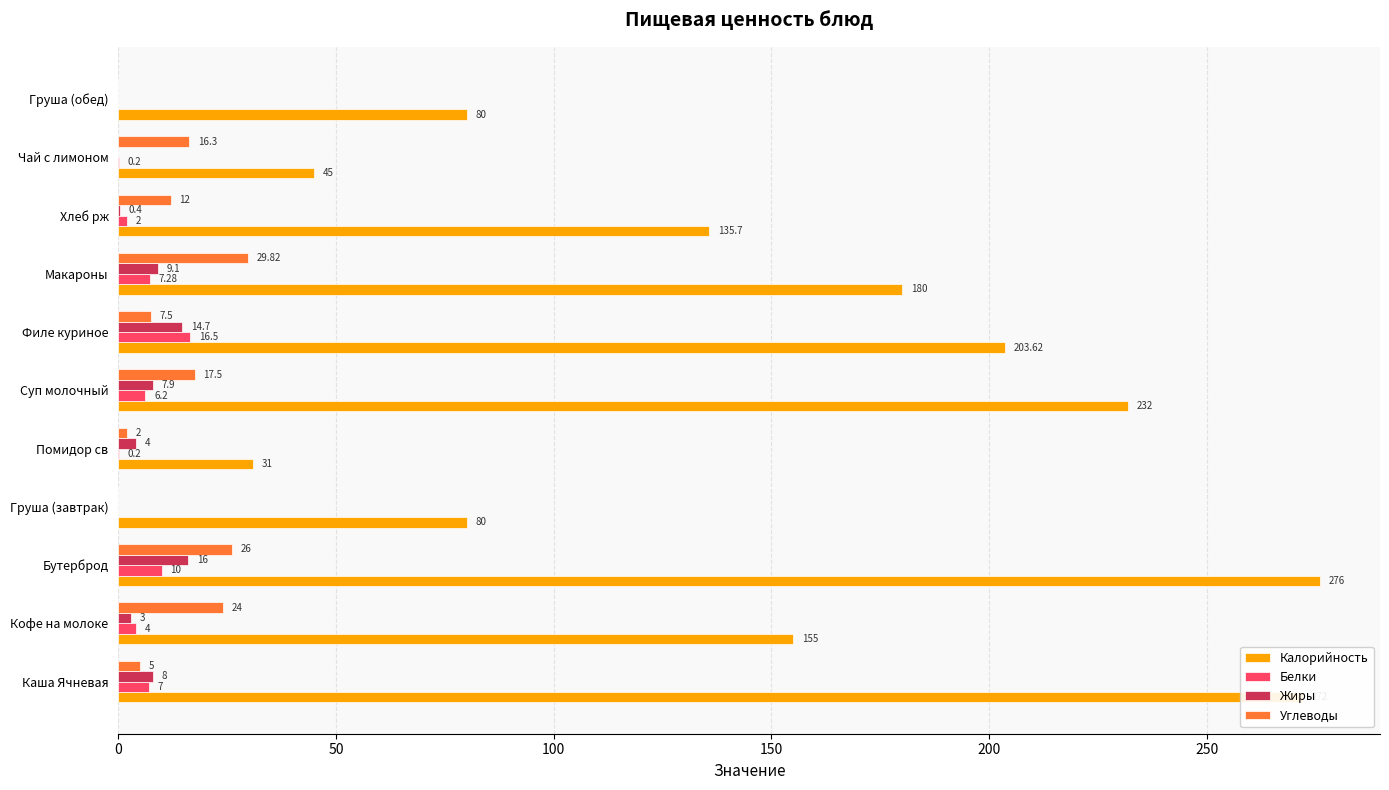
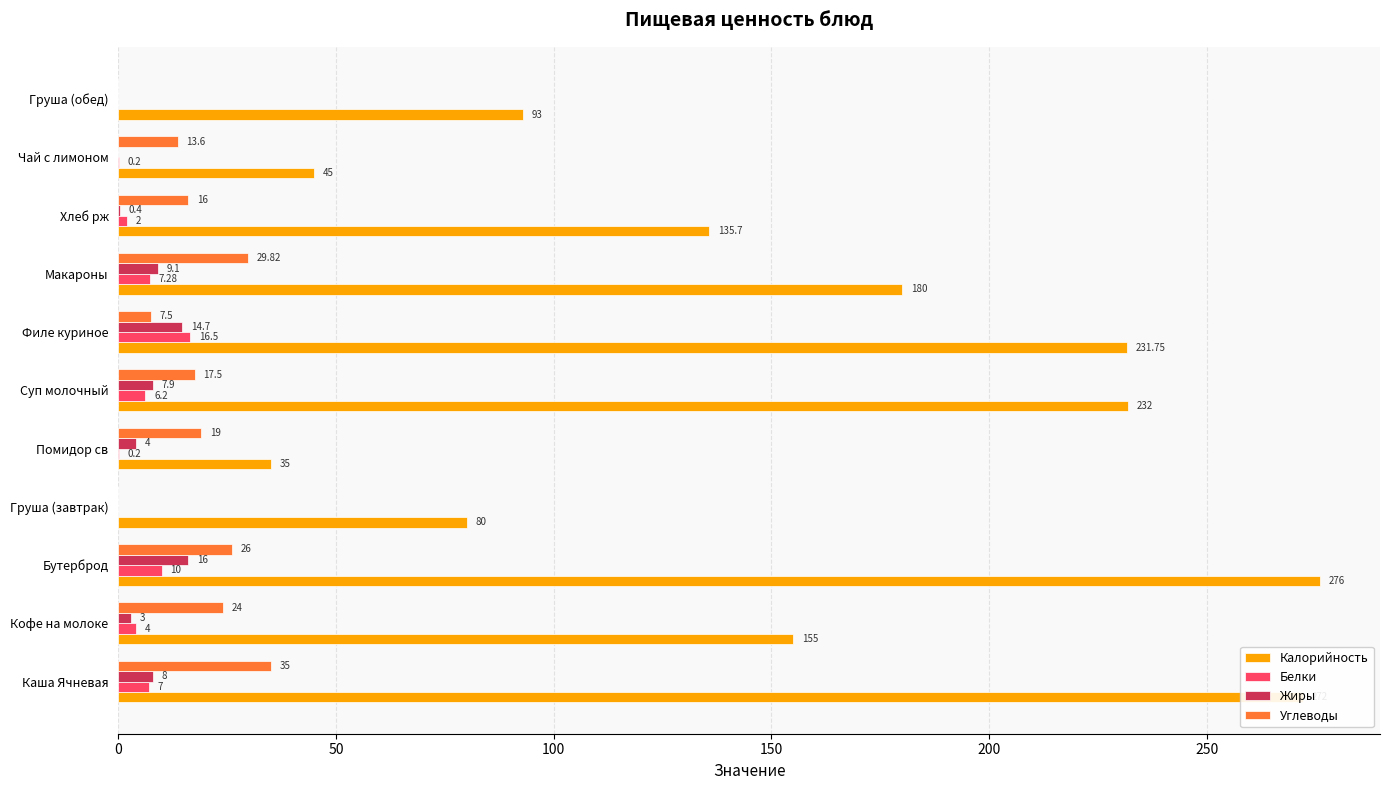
Калорийность, Груша (обед): 80 -> 93
Углеводы, Чай с лимоном: 16.3 -> 13.6
Углеводы, Хлеб рж: 12 -> 16
Калорийность, Филе куриное: 203.62 -> 231.75
Углеводы, Помидор св: 2 -> 19
Калорийность, Помидор св: 31 -> 35
Углеводы, Каша Ячневая: 5 -> 35
